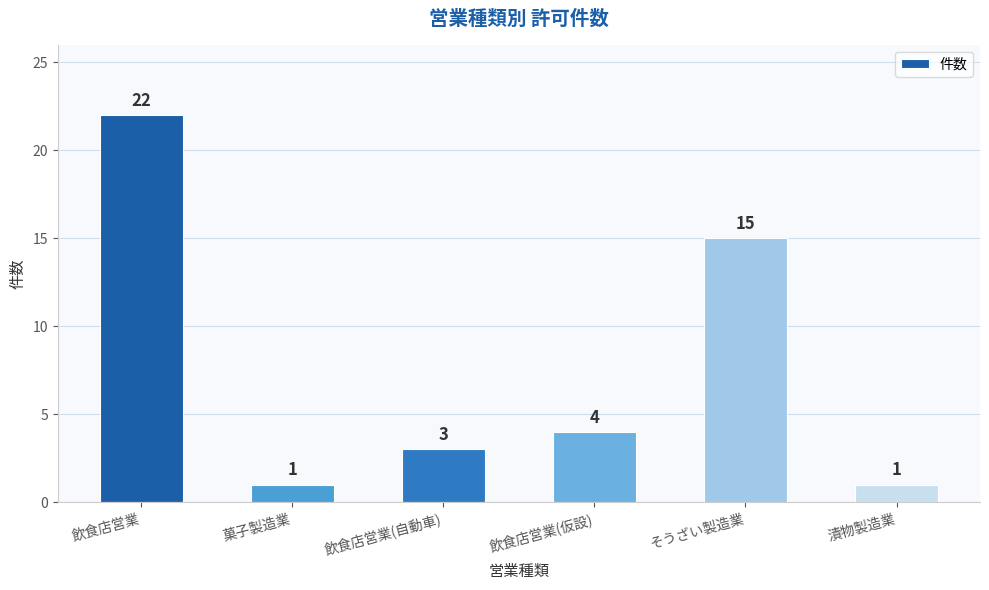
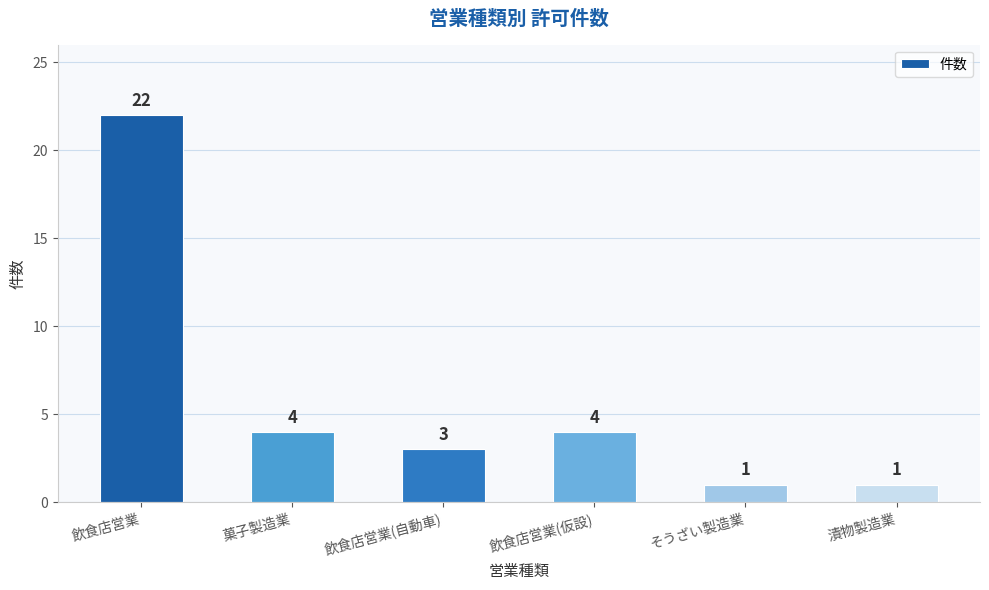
菓子製造業: 1 -> 4
そうざい製造業: 15 -> 1
